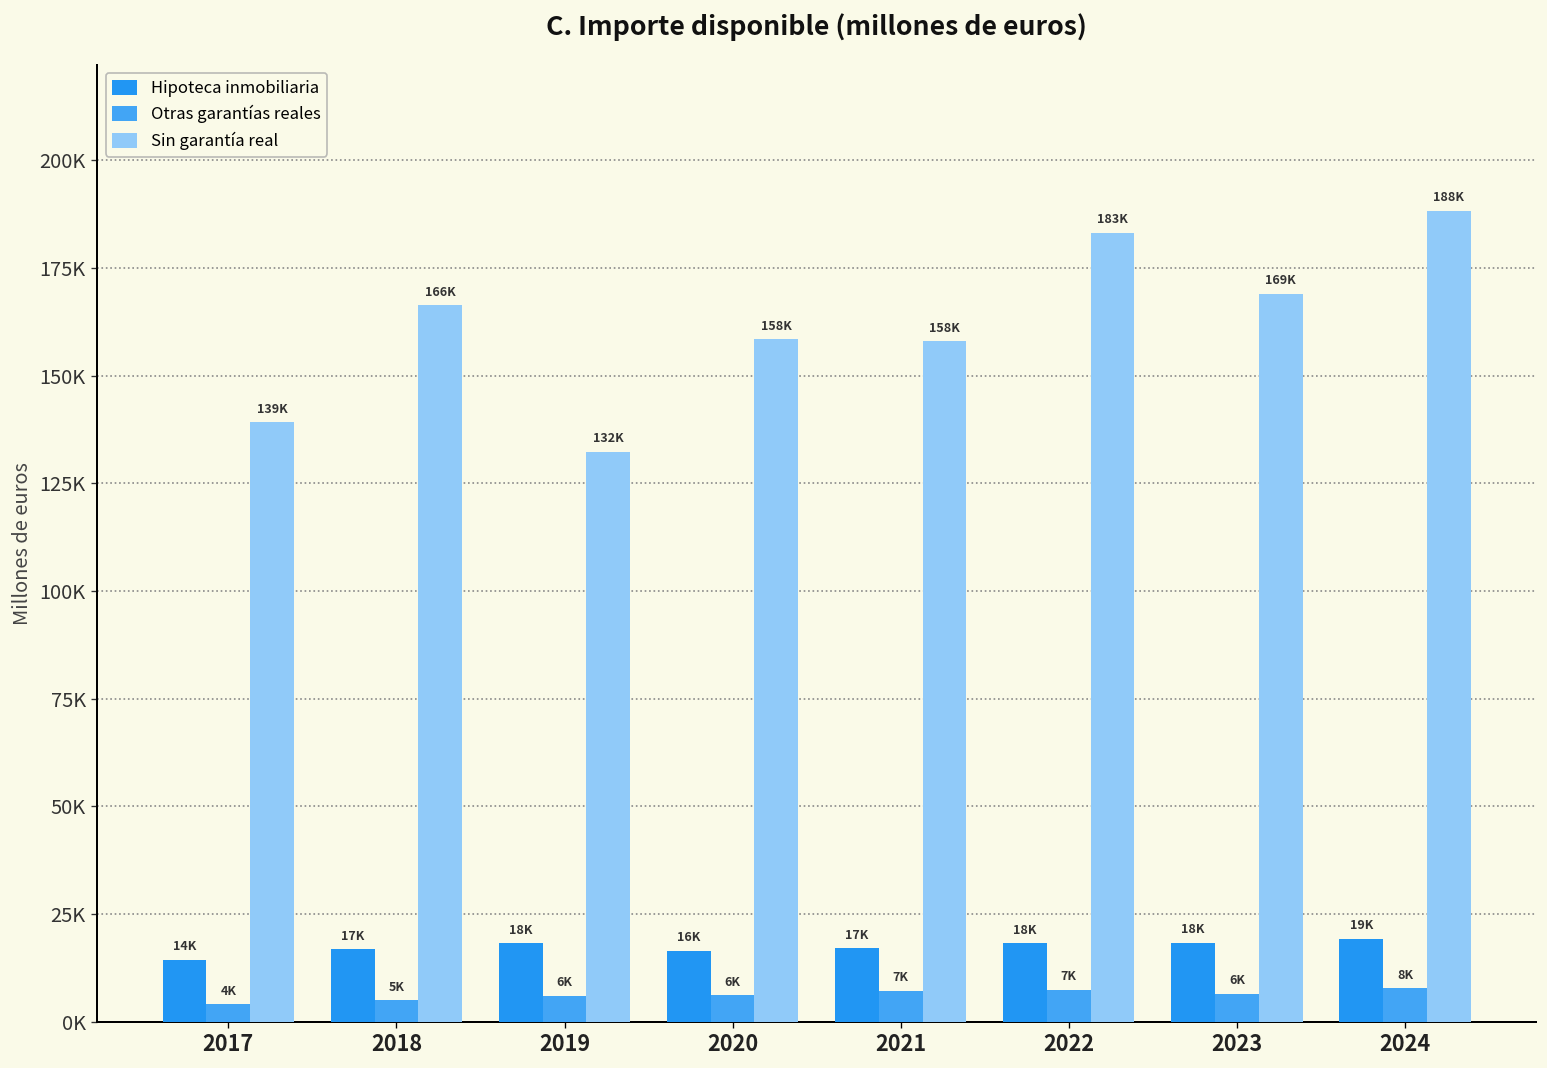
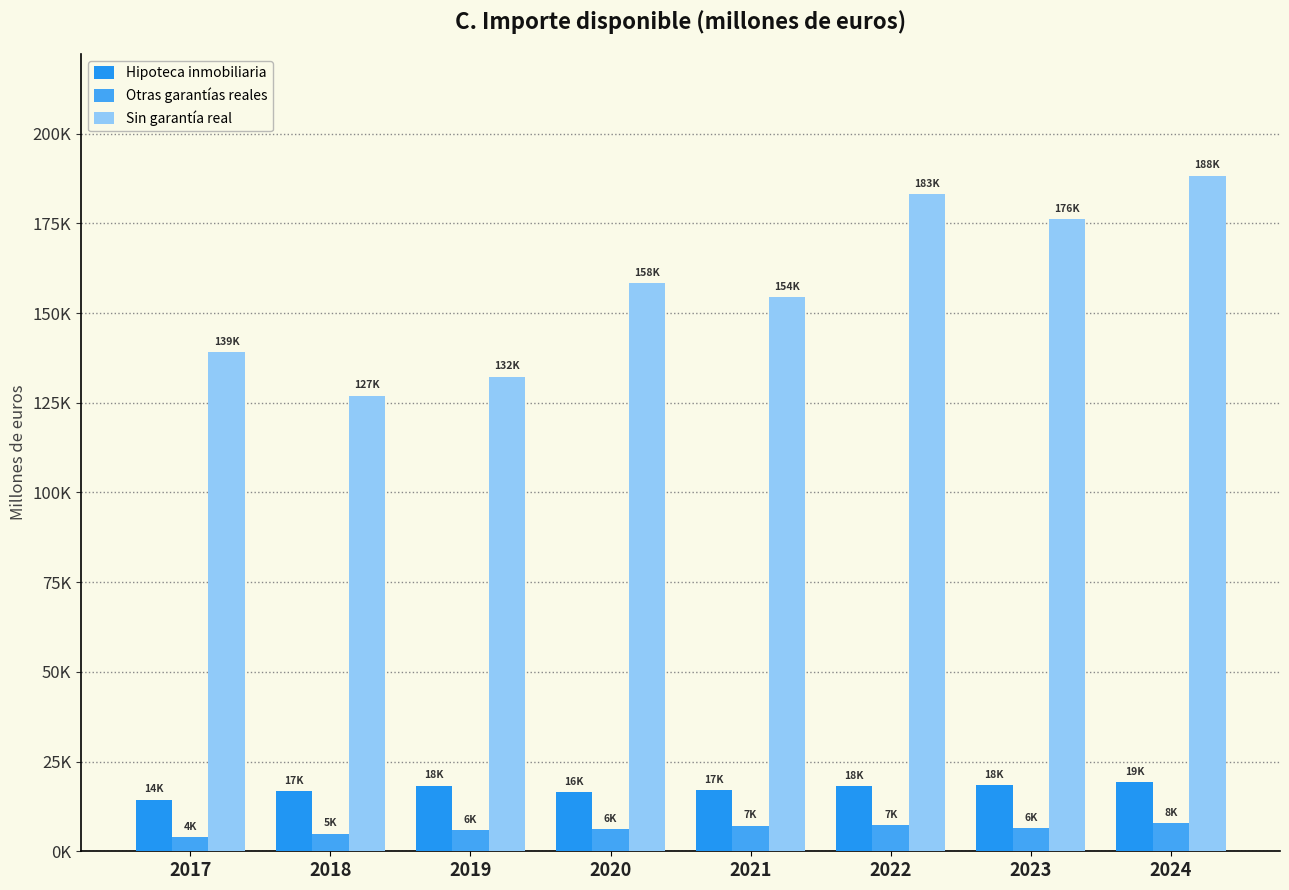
Sin garantía real, 2018: 166K -> 127K
Sin garantía real, 2021: 158K -> 154K
Sin garantía real, 2023: 169K -> 176K
